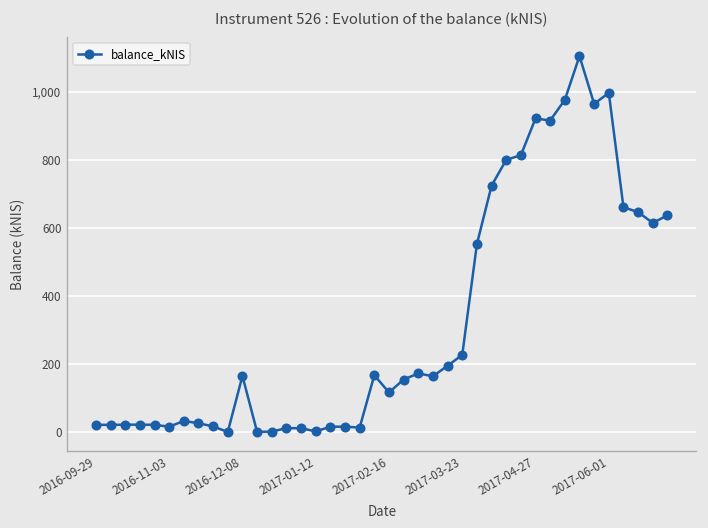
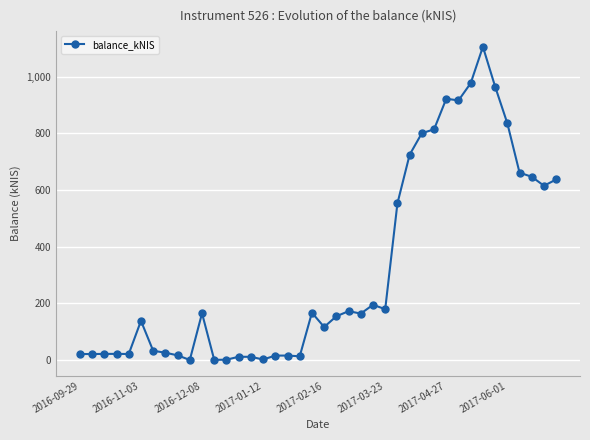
2016-11-03: 20 -> 140
2017-03-23: 230 -> 180
2017-06-01: 1,000 -> 840
